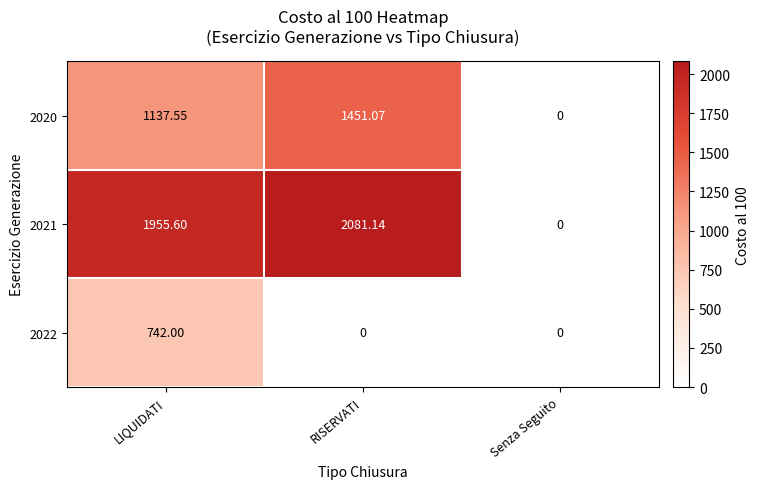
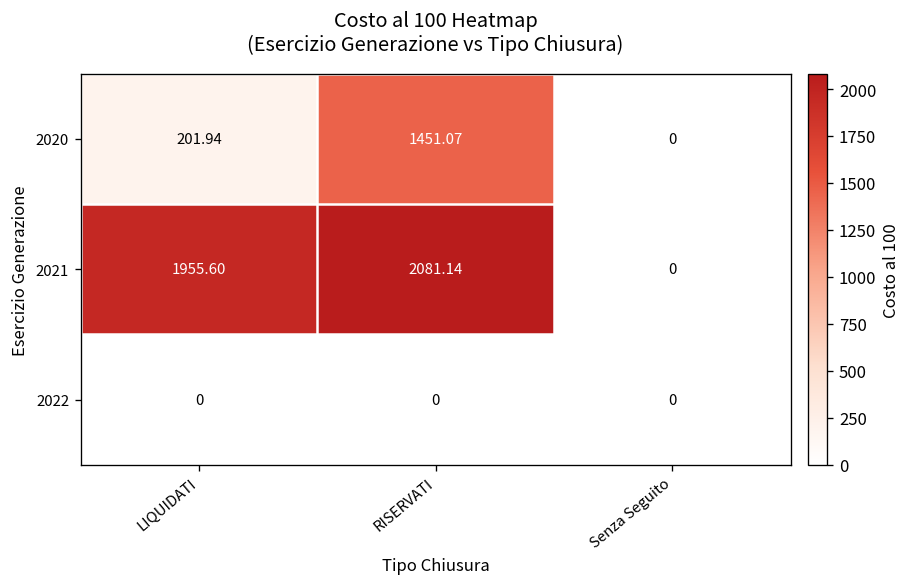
2020, LIQUIDATI: 1137.55 -> 201.94
2022, LIQUIDATI: 742.00 -> 0
